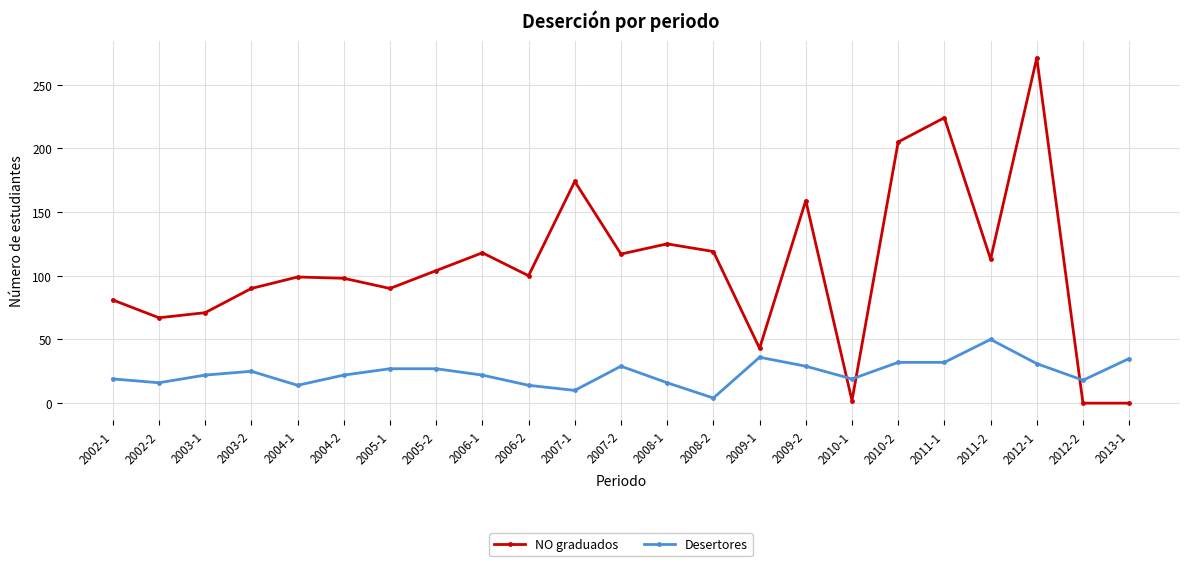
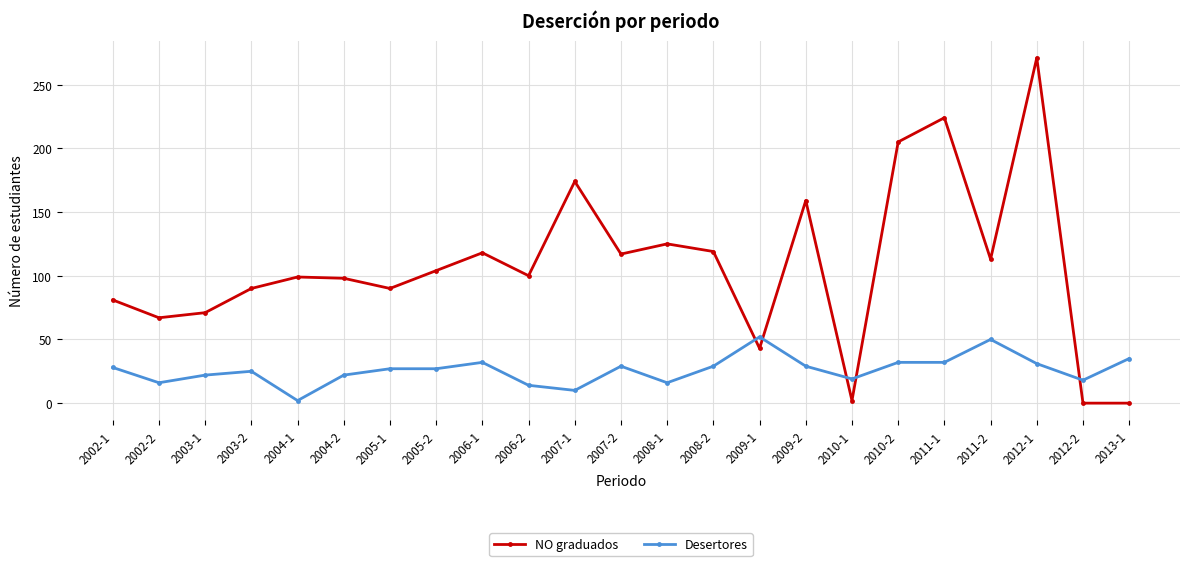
Desertores, 2002-1: 19 -> 28
Desertores, 2004-1: 14 -> 2
Desertores, 2006-1: 22 -> 32
Desertores, 2008-2: 4 -> 29
Desertores, 2009-1: 36 -> 52
